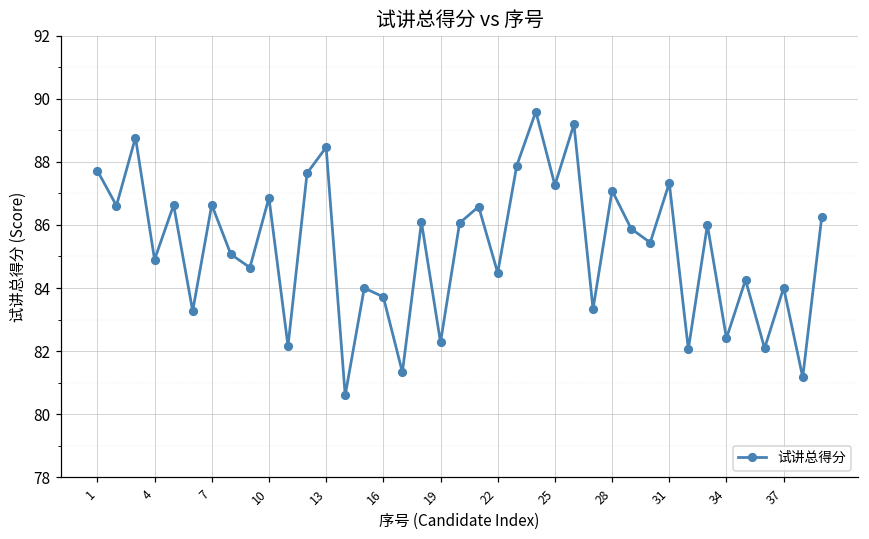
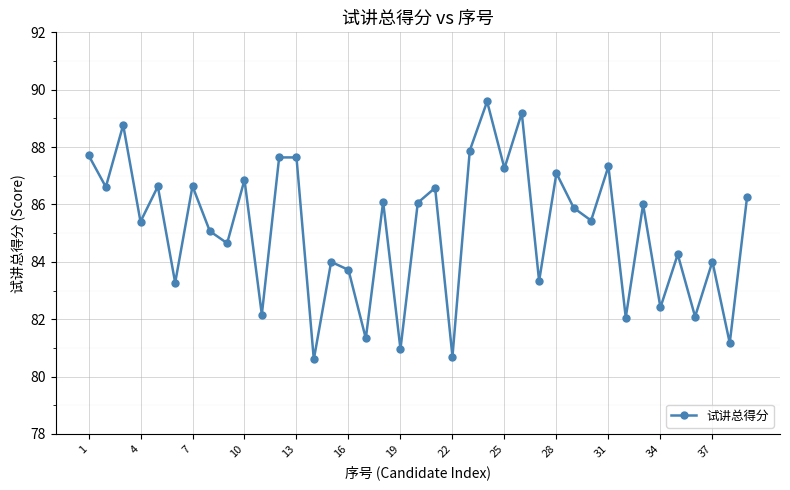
4: 84.9 -> 85.4
13: 88.5 -> 87.6
19: 82.3 -> 81.0
22: 84.5 -> 80.7
